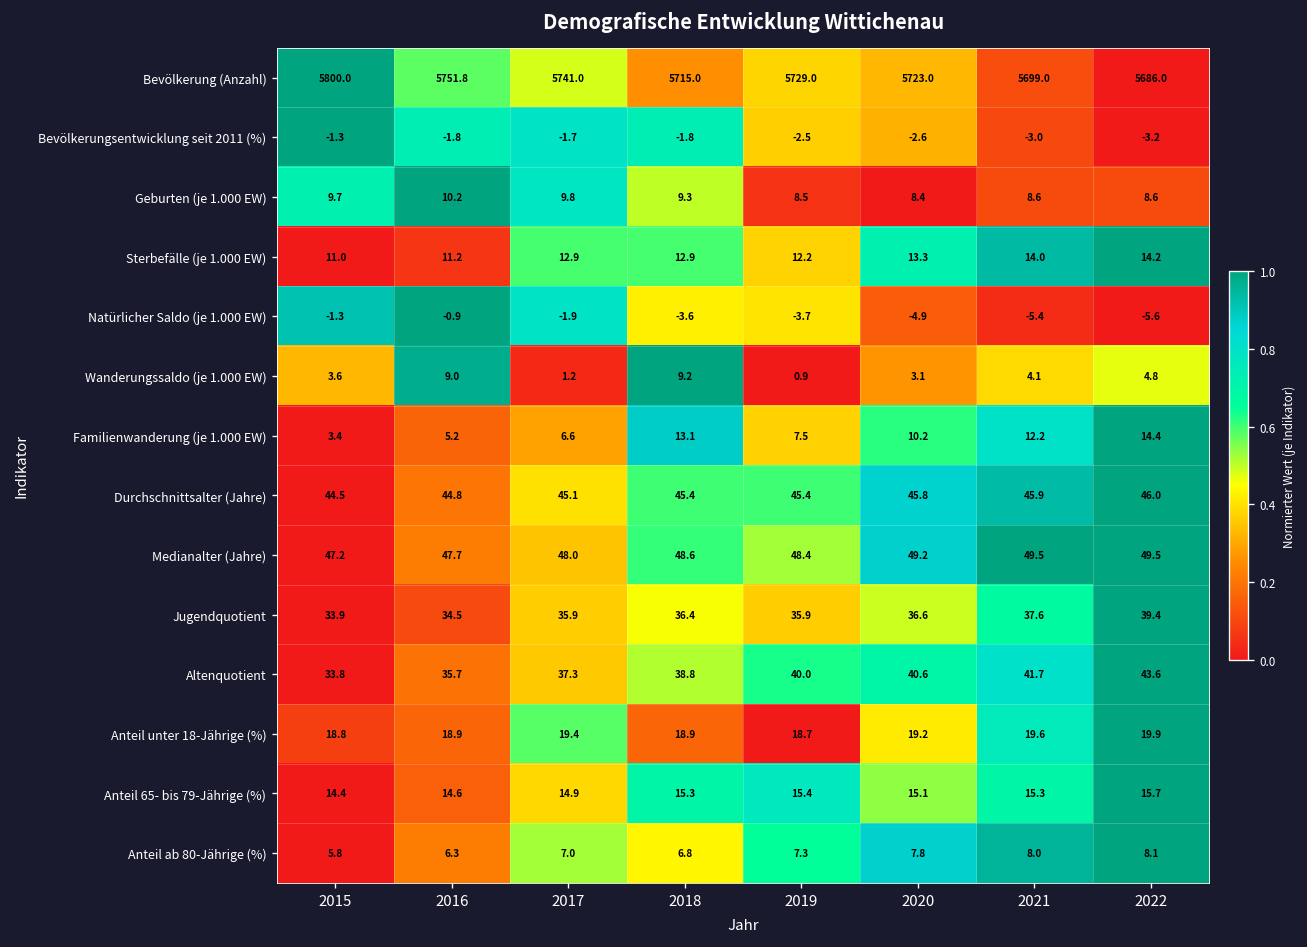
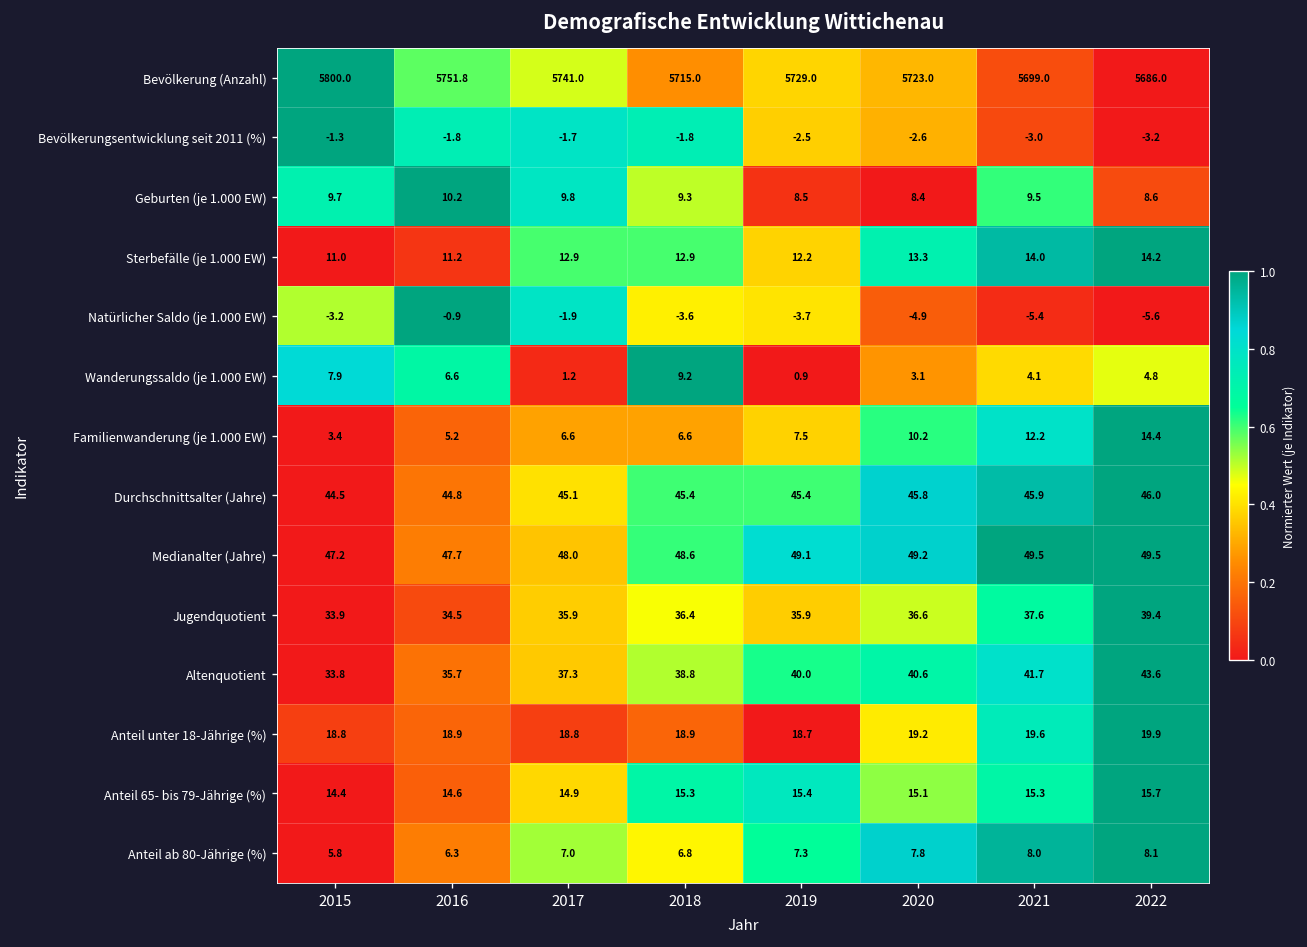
Geburten (je 1.000 EW), 2021: 8.6 -> 9.5
Natürlicher Saldo (je 1.000 EW), 2015: -1.3 -> -3.2
Wanderungssaldo (je 1.000 EW), 2015: 3.6 -> 7.9
Wanderungssaldo (je 1.000 EW), 2016: 9.0 -> 6.6
Familienwanderung (je 1.000 EW), 2018: 13.1 -> 6.6
Medianalter (Jahre), 2019: 48.4 -> 49.1
Anteil unter 18-Jährige (%), 2017: 19.4 -> 18.8
